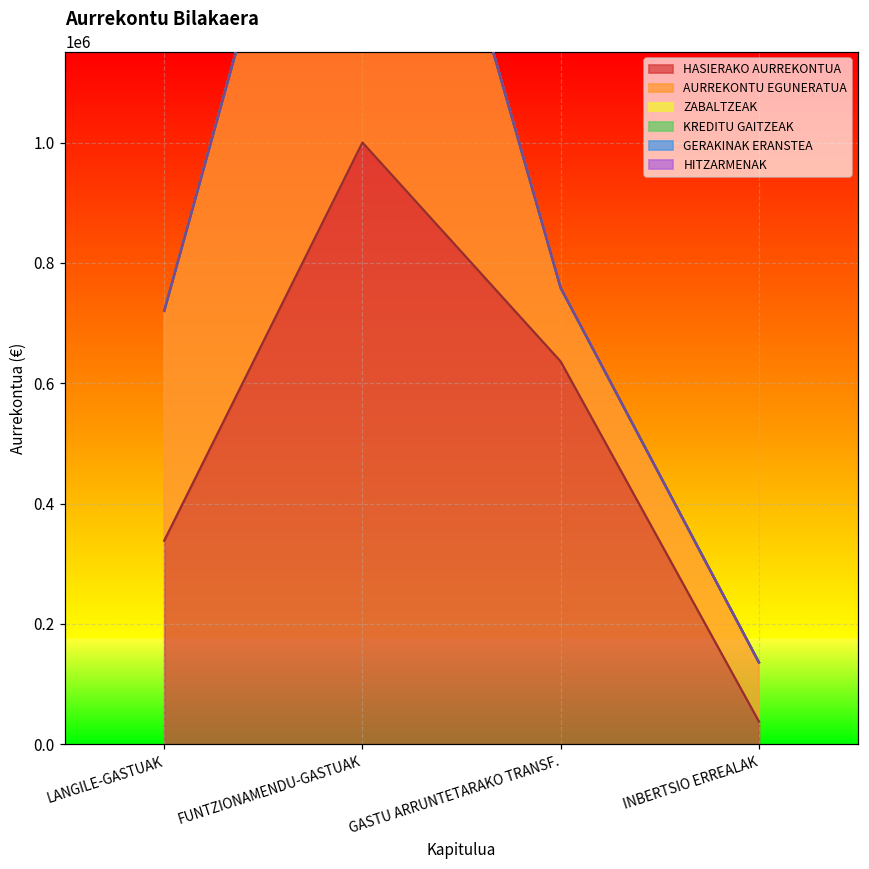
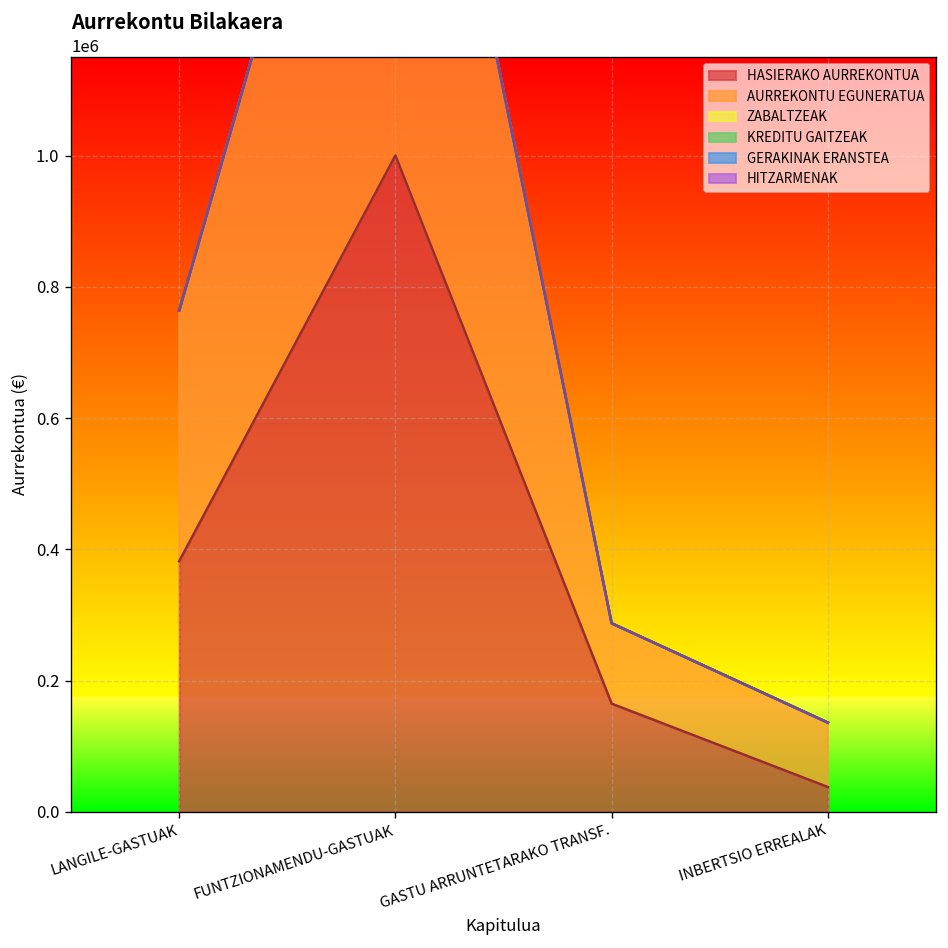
HASIERAKO AURREKONTUA, LANGILE-GASTUAK: 340000 -> 380000
HASIERAKO AURREKONTUA, GASTU ARRUNTETARAKO TRANSF.: 640000 -> 170000
